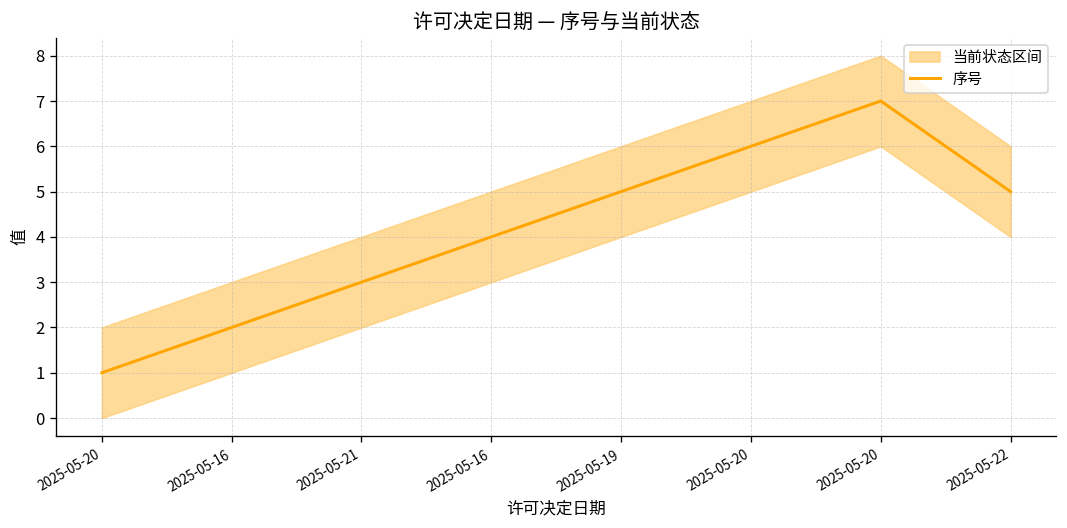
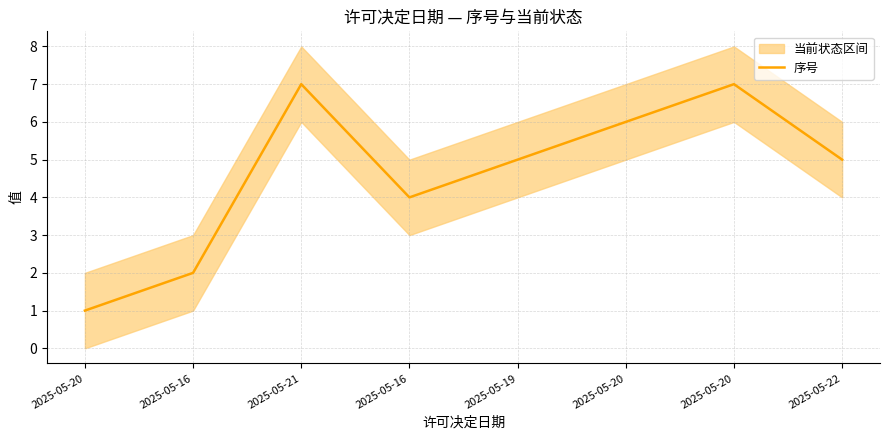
序号, 2025-05-21: 3 -> 7
